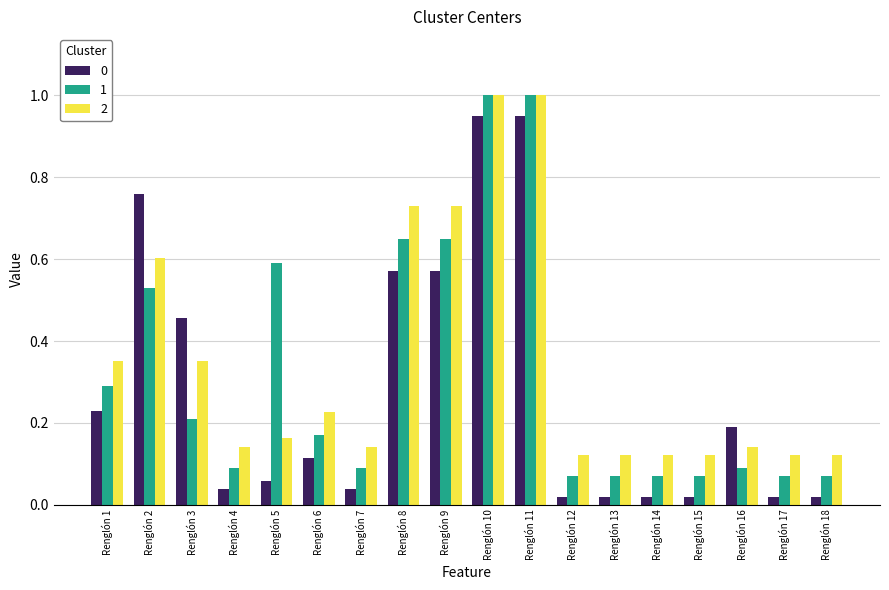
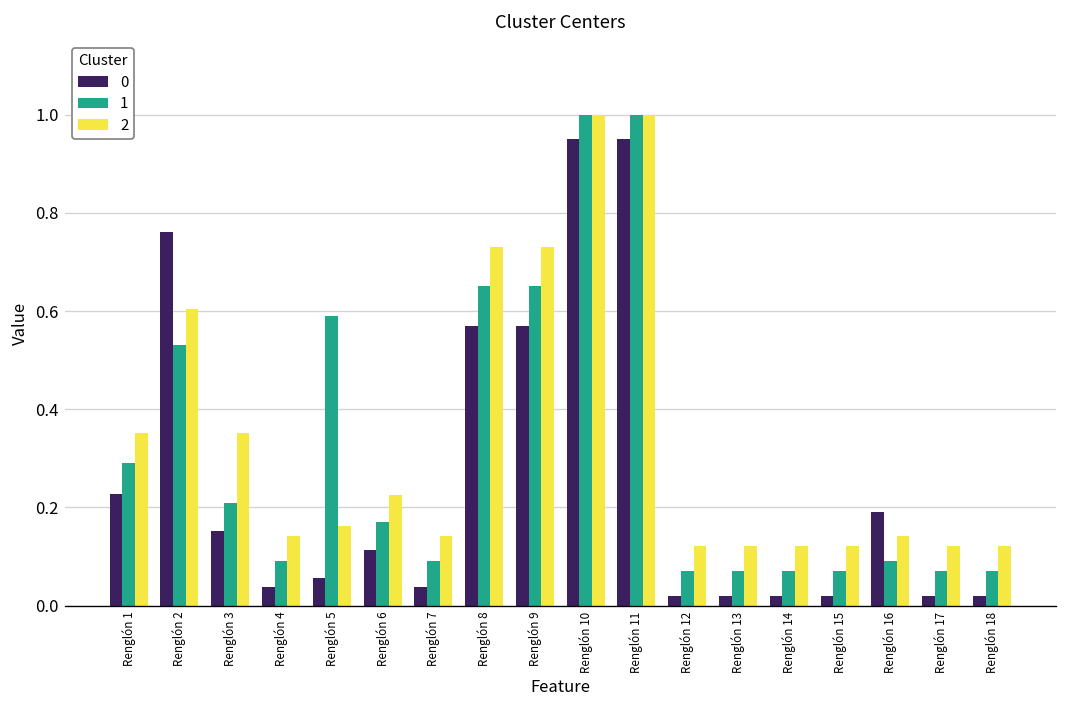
0, Renglón 3: 0.46 -> 0.15
